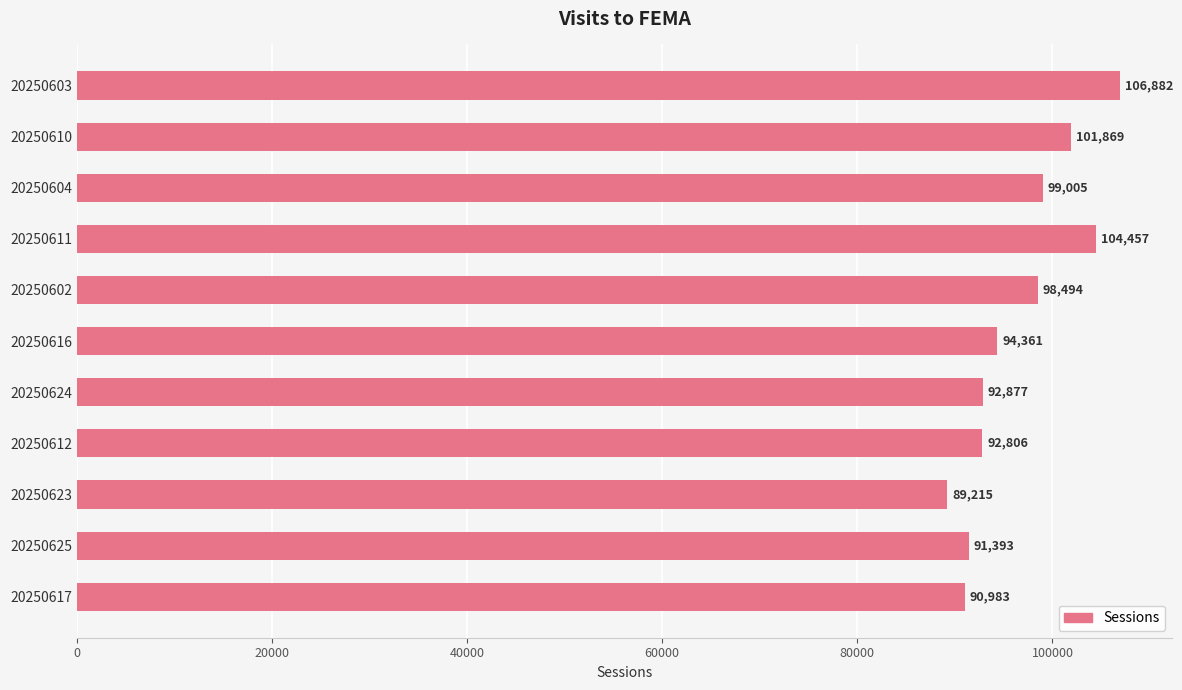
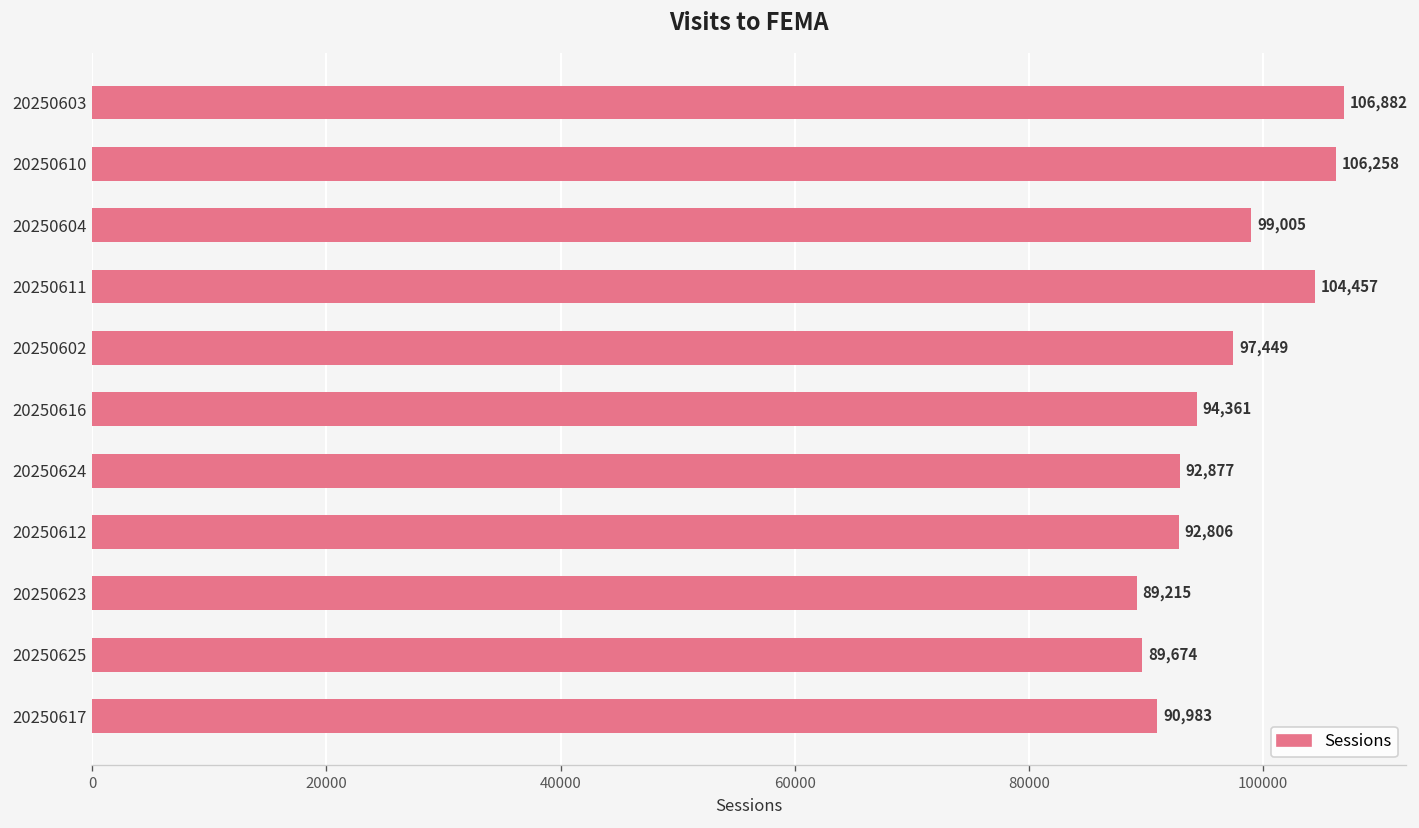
20250610: 101,869 -> 106,258
20250602: 98,494 -> 97,449
20250625: 91,393 -> 89,674
